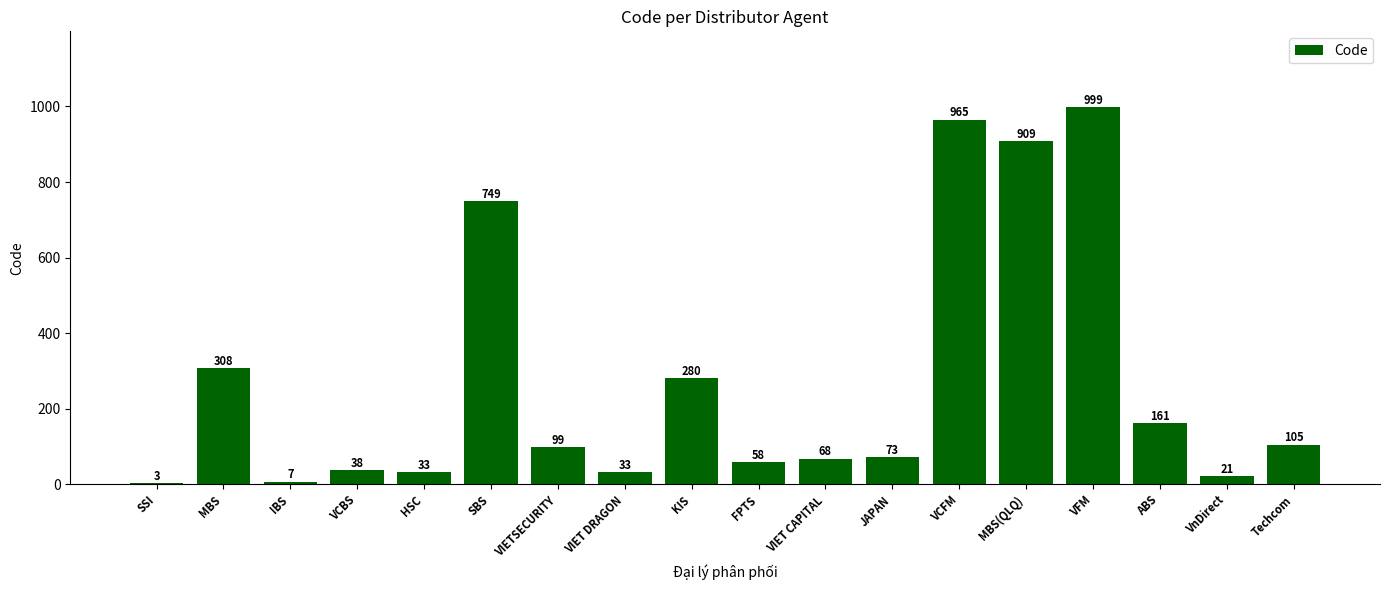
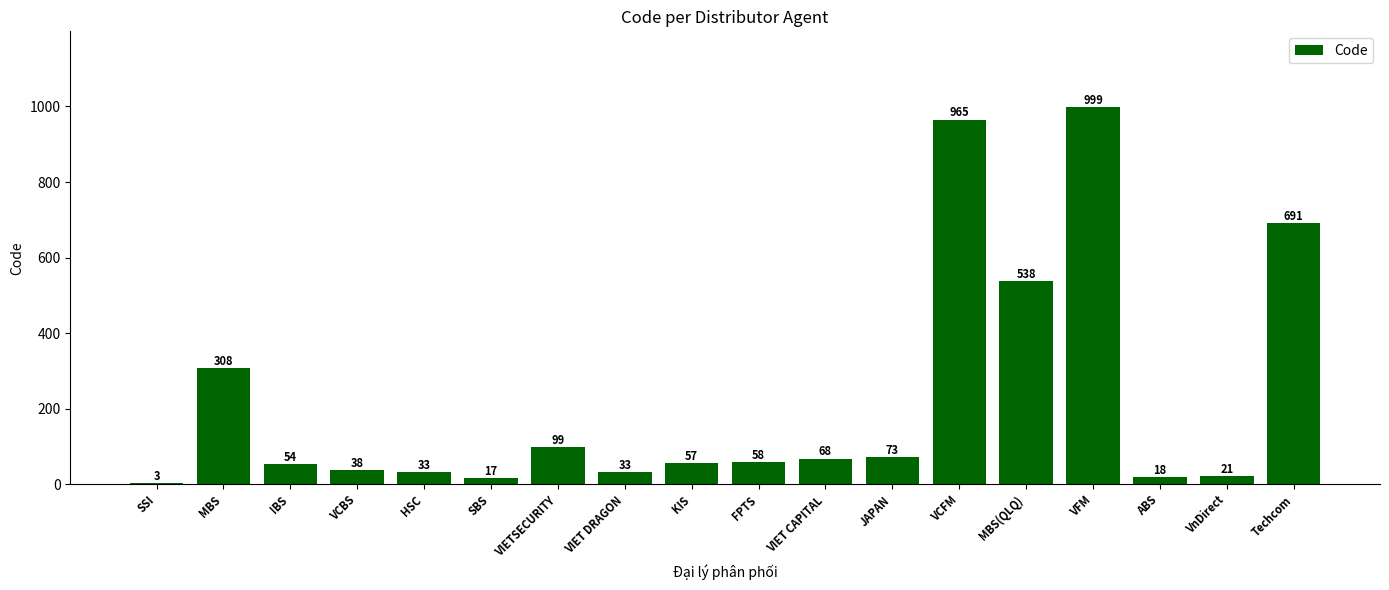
IBS: 7 -> 54
SBS: 749 -> 17
KIS: 280 -> 57
MBS(QLQ): 909 -> 538
ABS: 161 -> 18
Techcom: 105 -> 691
